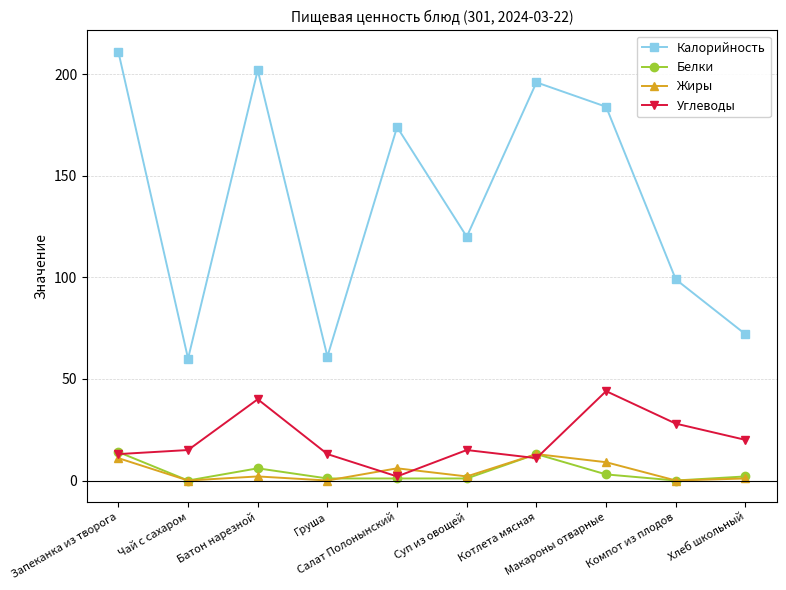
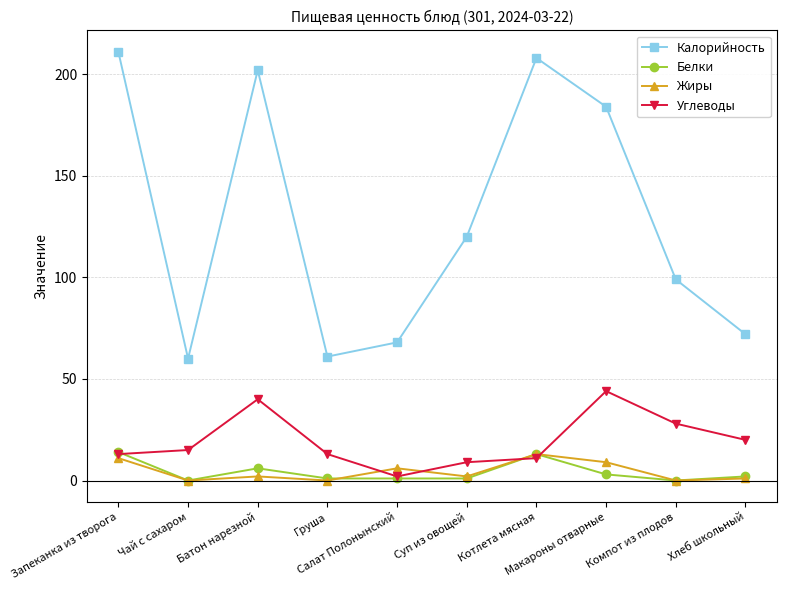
Калорийность, Салат Полонынский: 174 -> 68
Углеводы, Суп из овощей: 15 -> 9
Калорийность, Котлета мясная: 196 -> 208
